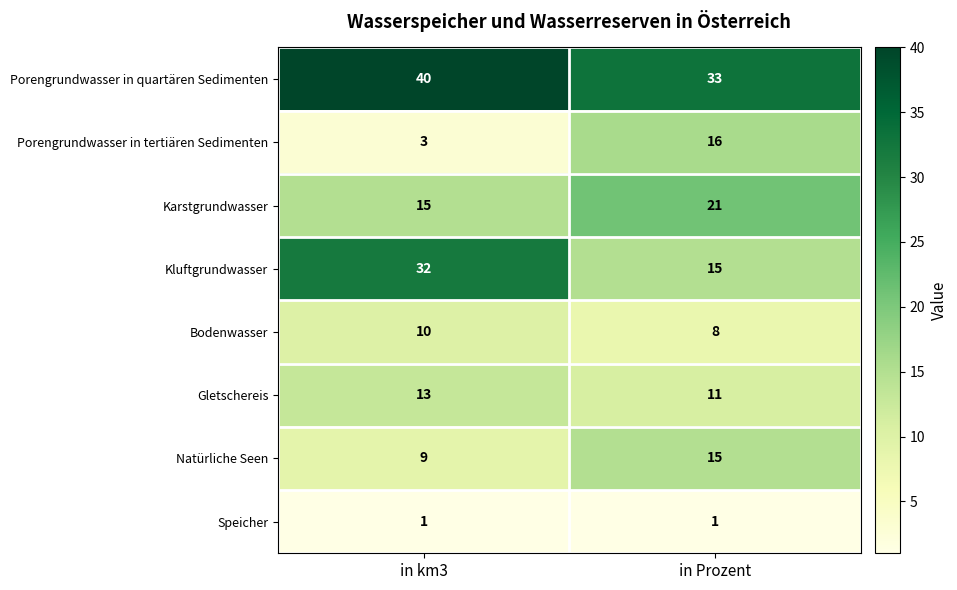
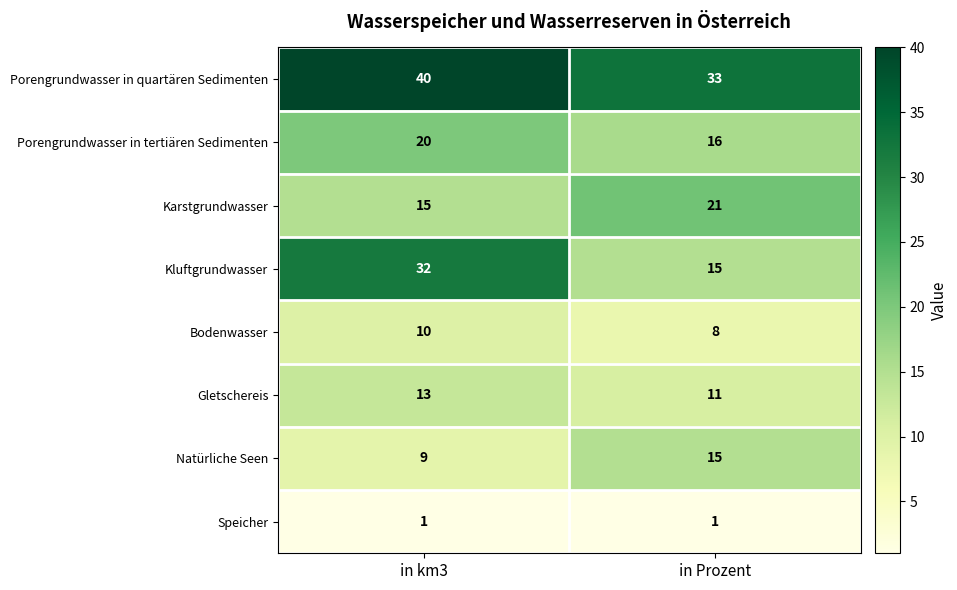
Porengrundwasser in tertiären Sedimenten, in km3: 3 -> 20
